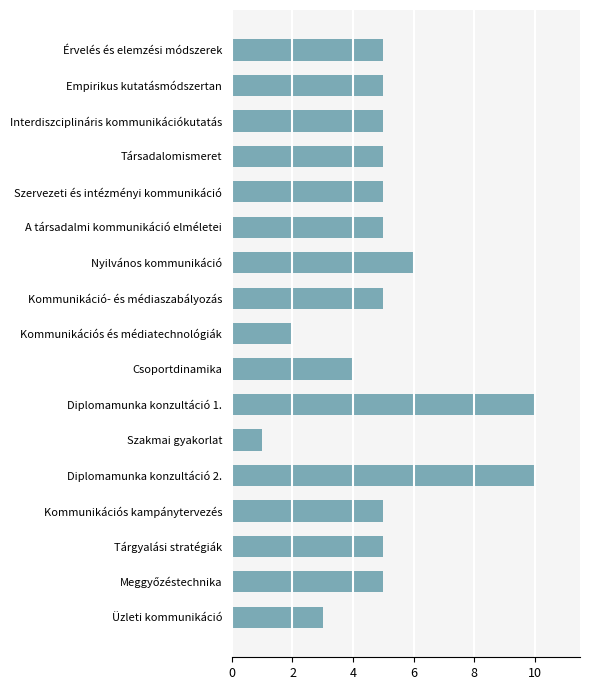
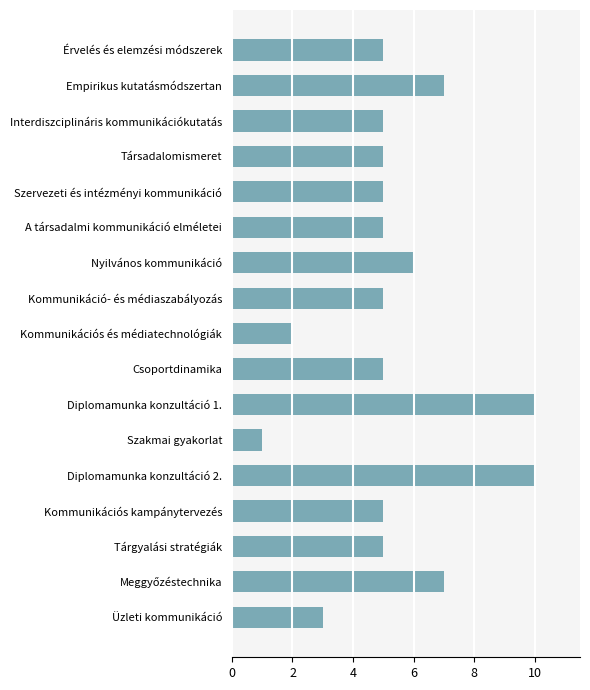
Empirikus kutatásmódszertan: 5 -> 7
Csoportdinamika: 4 -> 5
Meggyőzéstechnika: 5 -> 7
